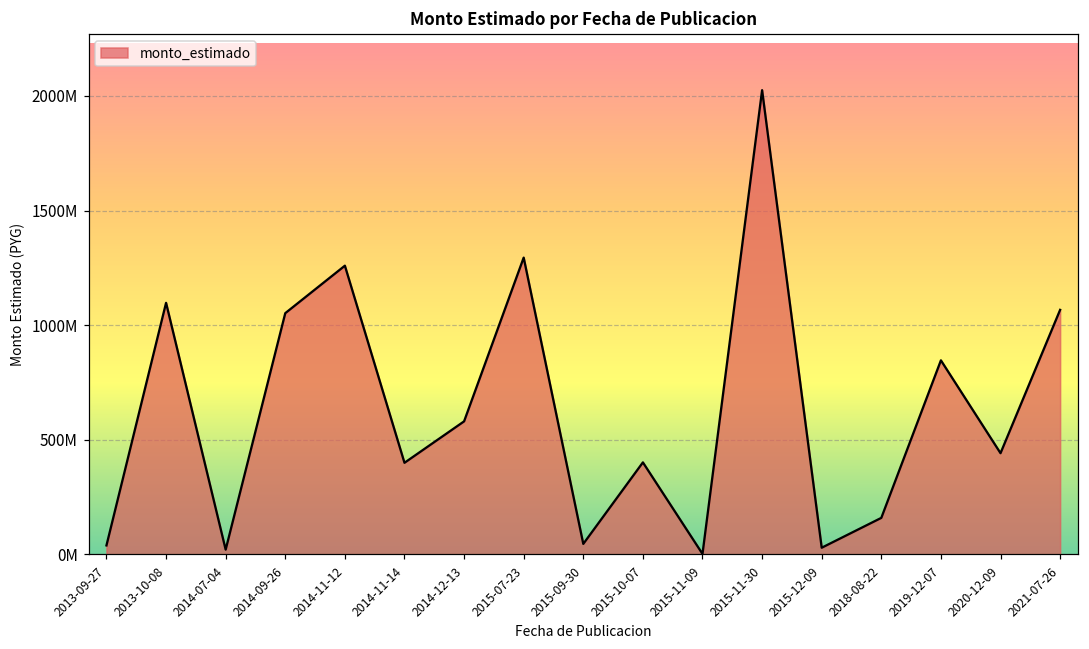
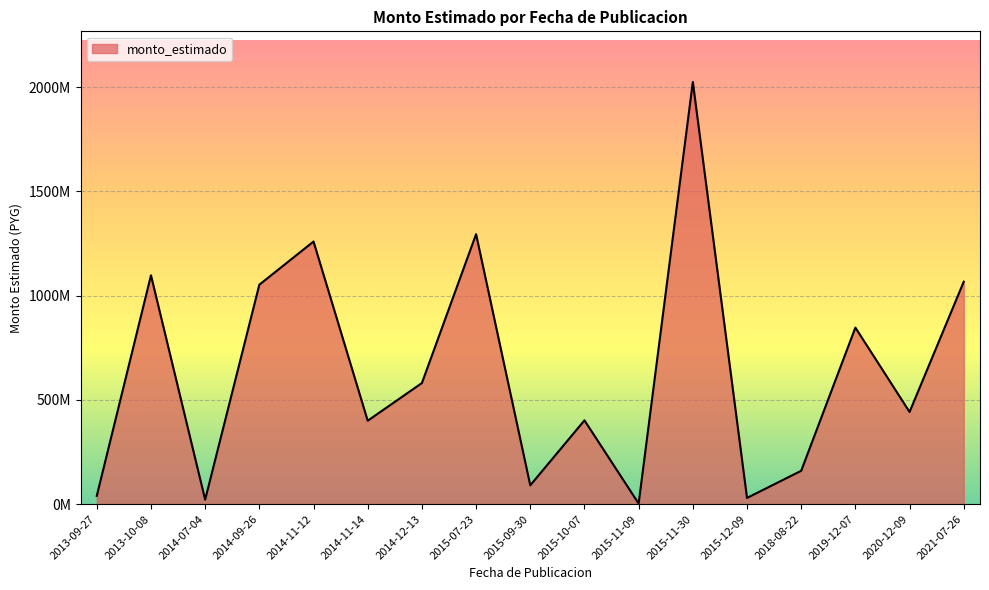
2015-09-30: 50000000 -> 90000000
